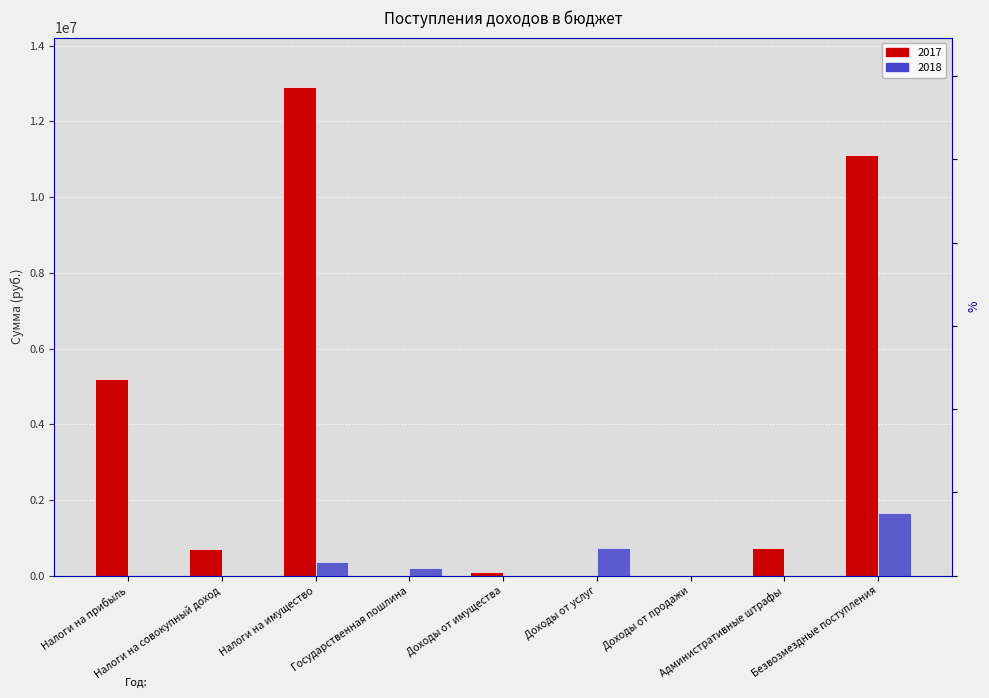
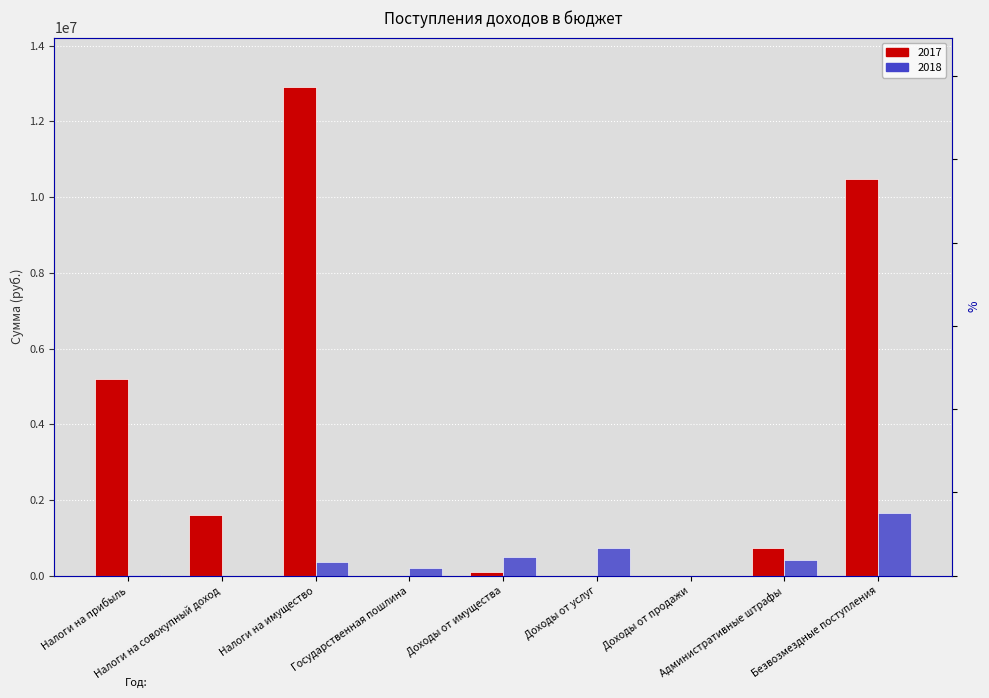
2017, Налоги на совокупный доход: 700000 -> 1600000
2018, Доходы от имущества: 0 -> 500000
2018, Административные штрафы: 0 -> 400000
2017, Безвозмездные поступления: 11100000 -> 10500000
